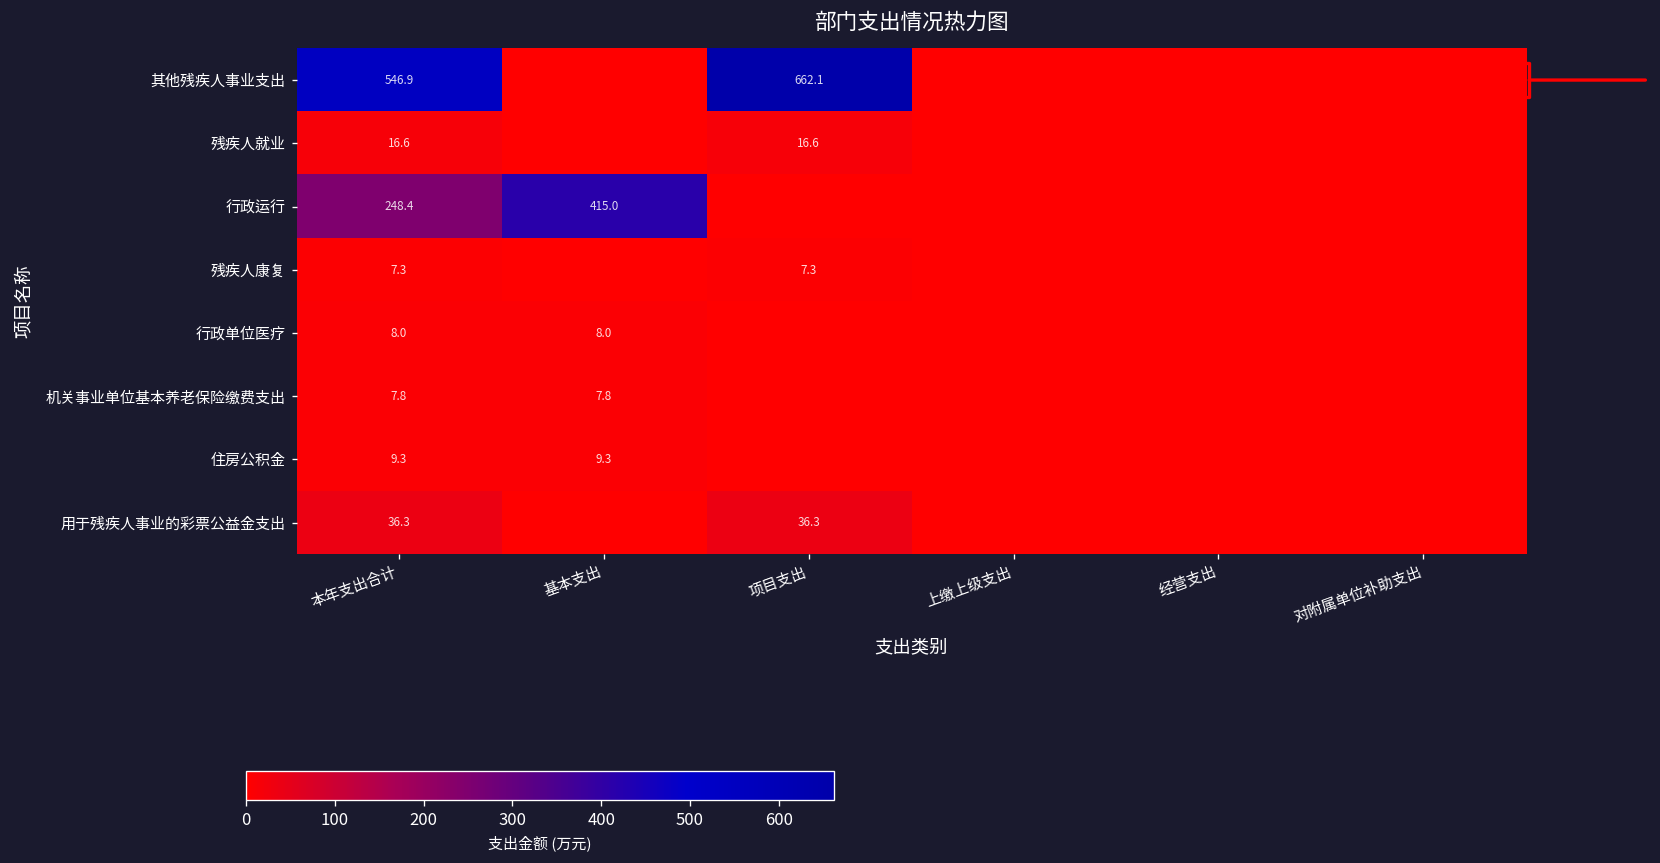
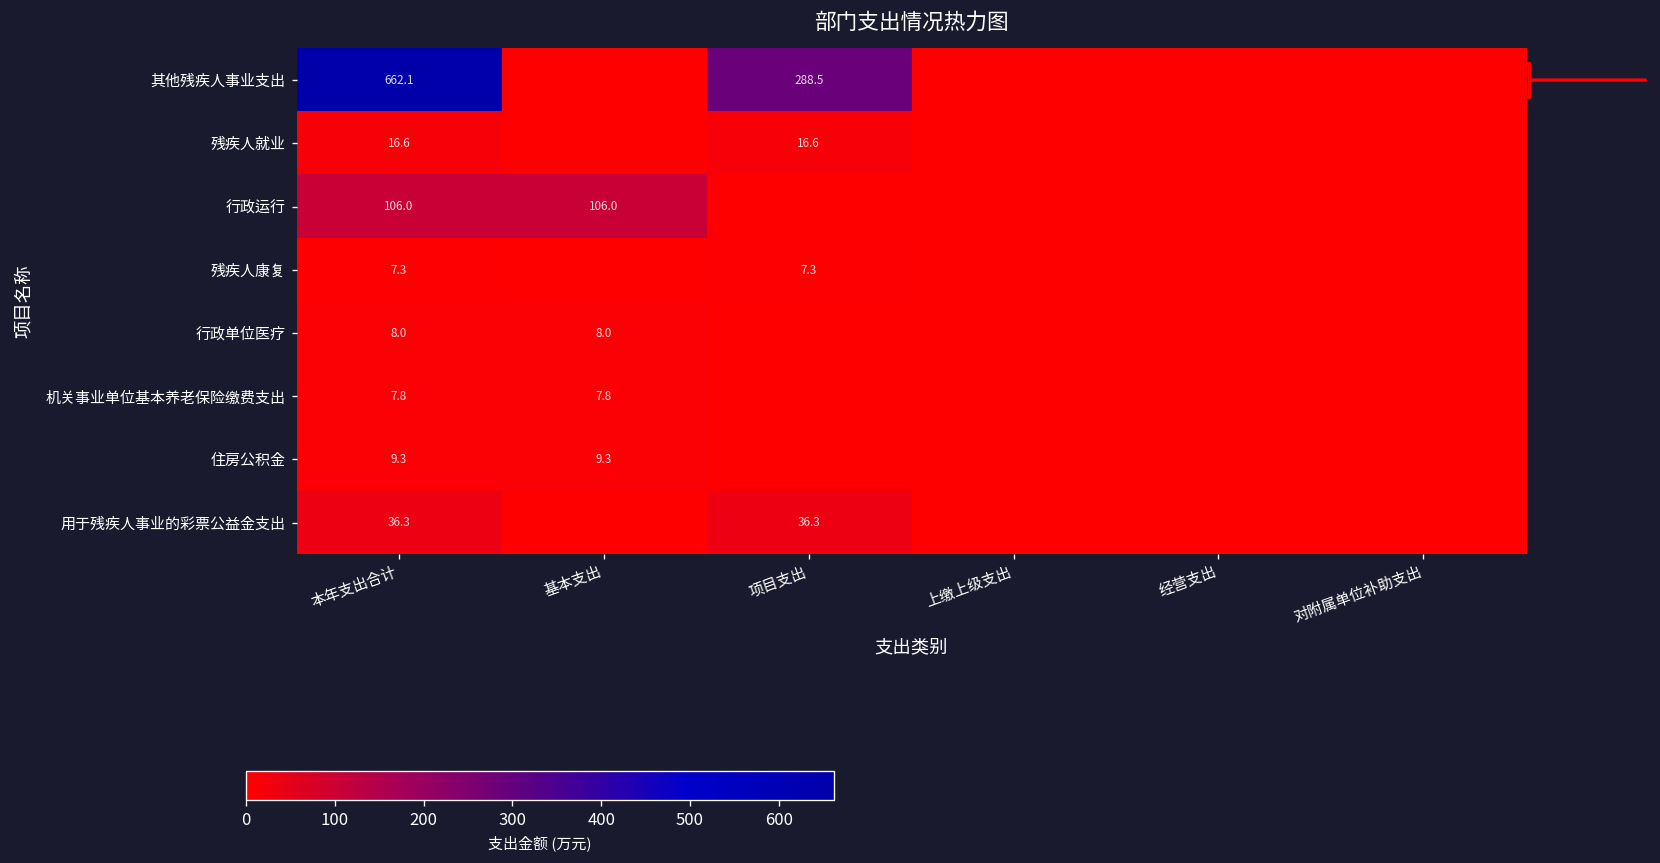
其他残疾人事业支出, 本年支出合计: 546.9 -> 662.1
其他残疾人事业支出, 项目支出: 662.1 -> 288.5
行政运行, 本年支出合计: 248.4 -> 106.0
行政运行, 基本支出: 415.0 -> 106.0
